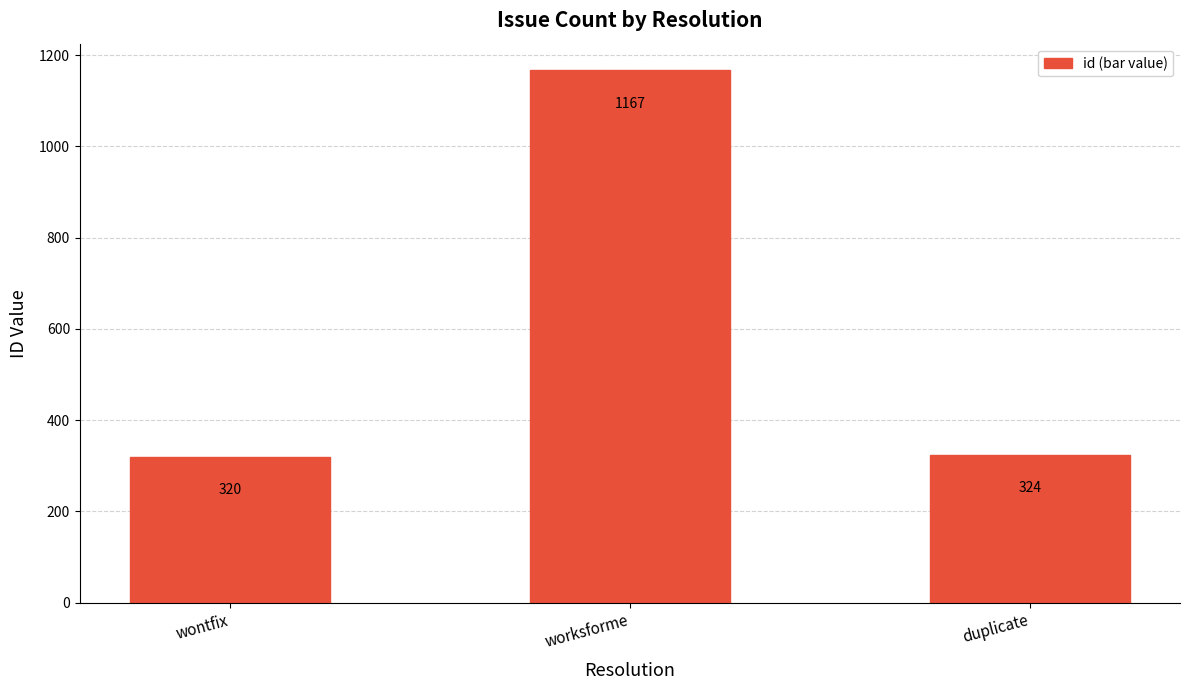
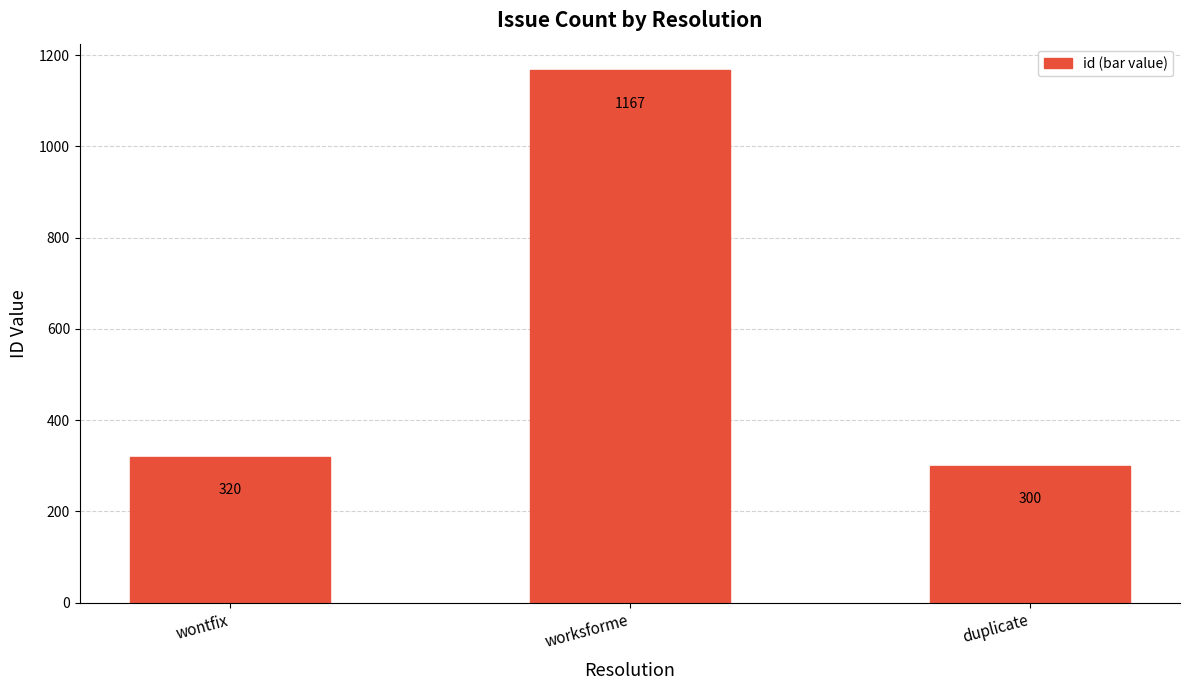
duplicate: 324 -> 300
